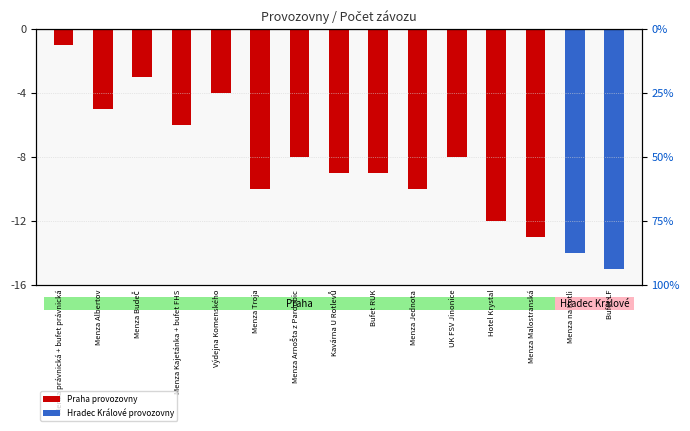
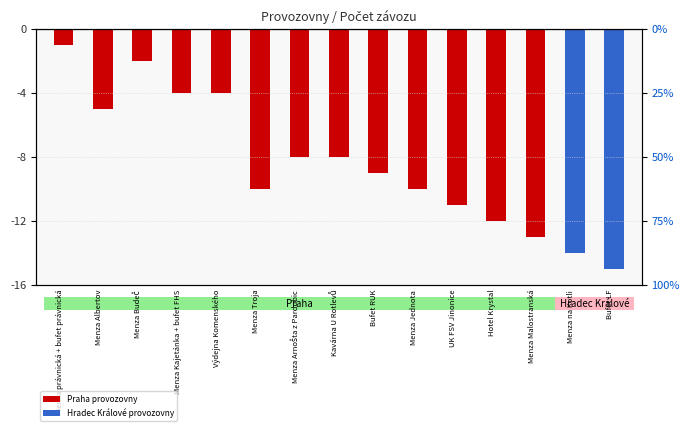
Praha provozovny, Menza Budeč: -3.0 -> -2.0
Praha provozovny, Menza Kajetánka + bufet FHS: -6.0 -> -4.0
Praha provozovny, Kavárna U Rotlevů: -9.0 -> -8.0
Praha provozovny, UK FSV Jinonice: -8.0 -> -11.0
